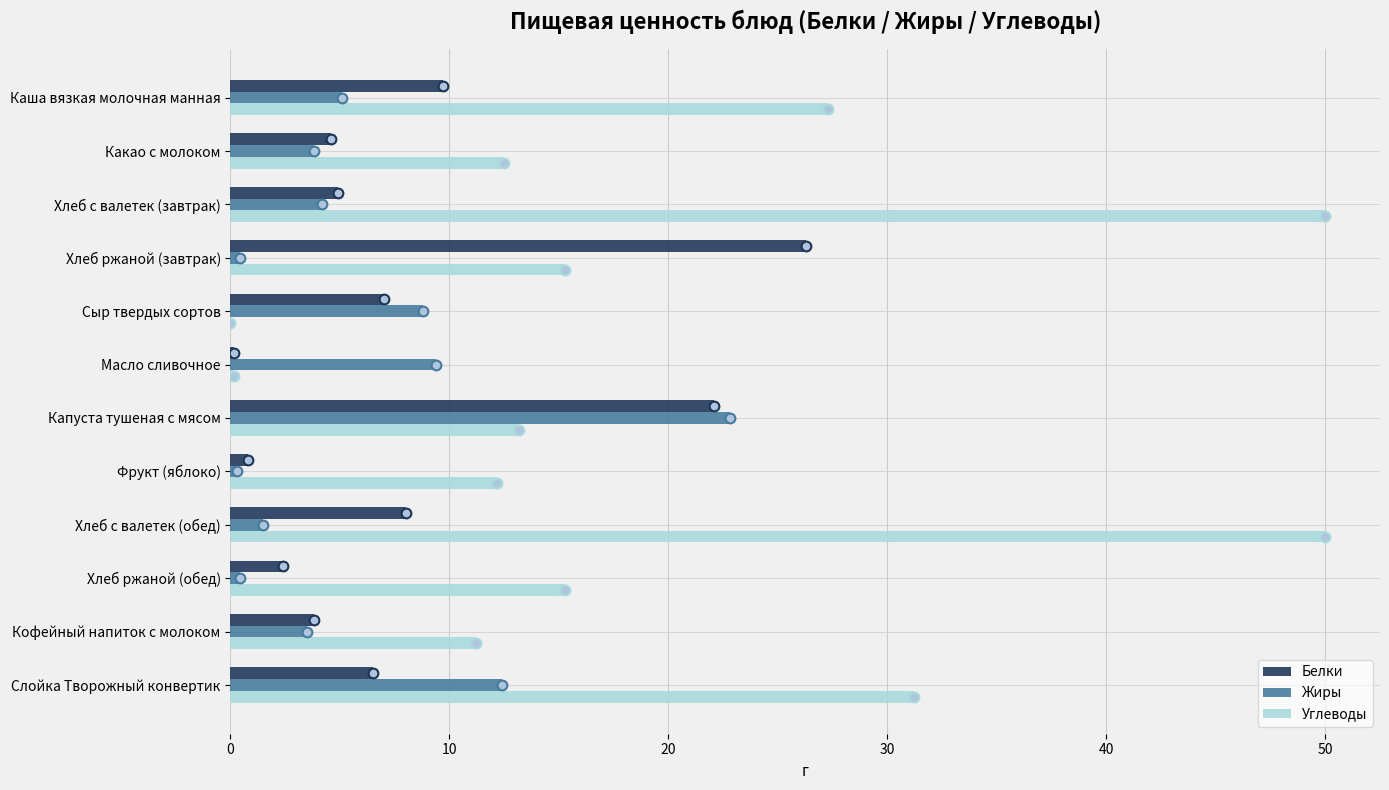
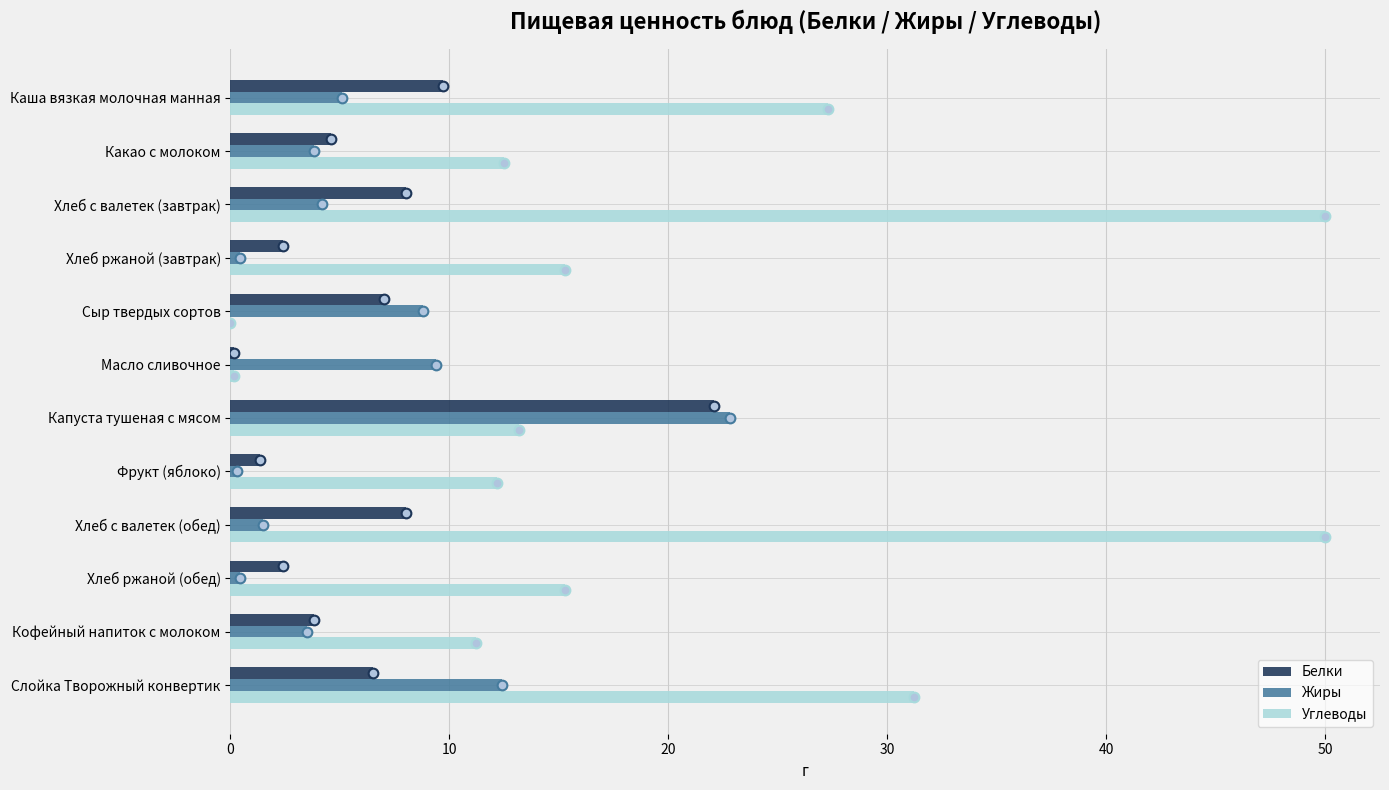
Белки, Хлеб с валетек (завтрак): 4.9 -> 8.0
Белки, Хлеб ржаной (завтрак): 26.3 -> 2.4
Белки, Фрукт (яблоко): 0.8 -> 1.4
